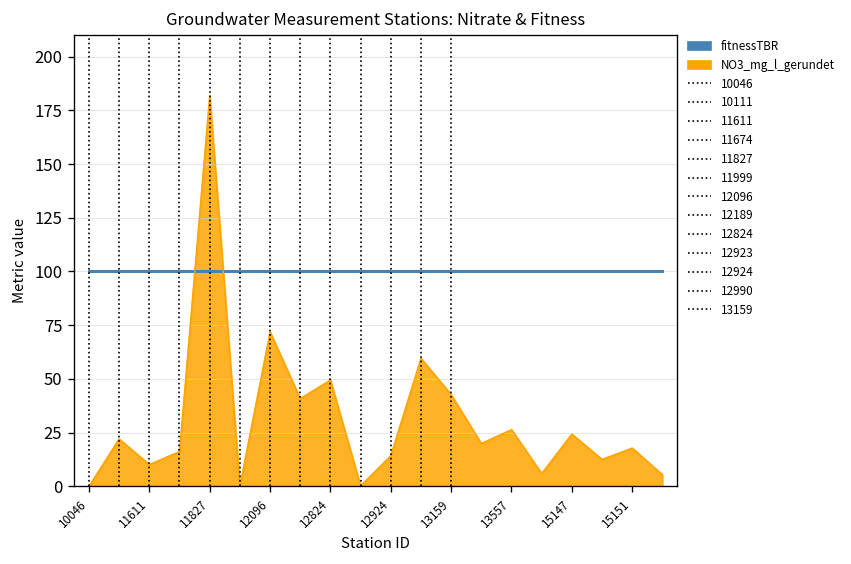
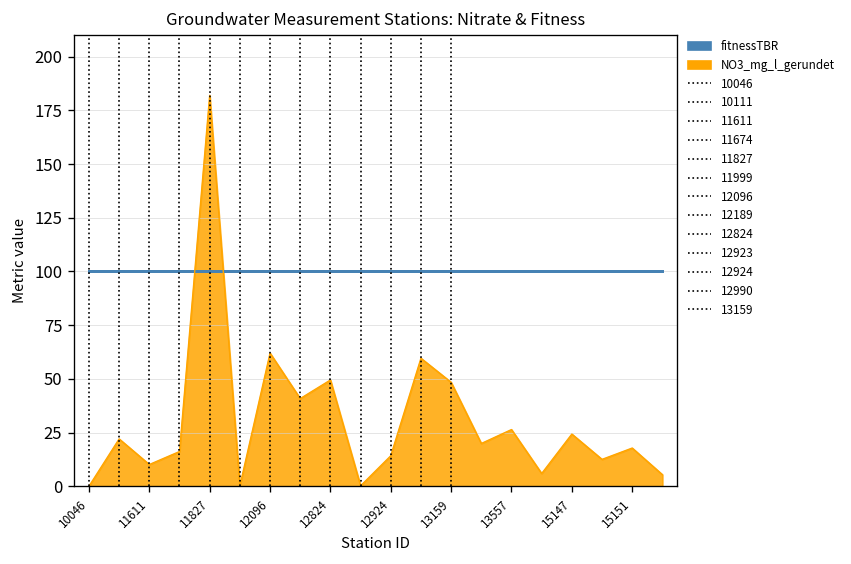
NO3_mg_l_gerundet, 12096: 72 -> 62
NO3_mg_l_gerundet, 13159: 43 -> 48
